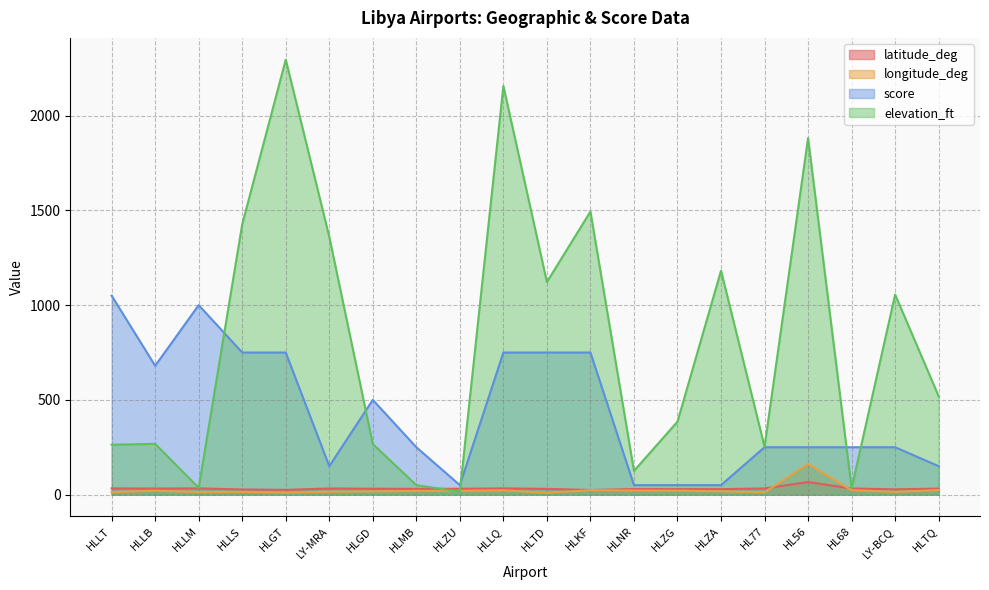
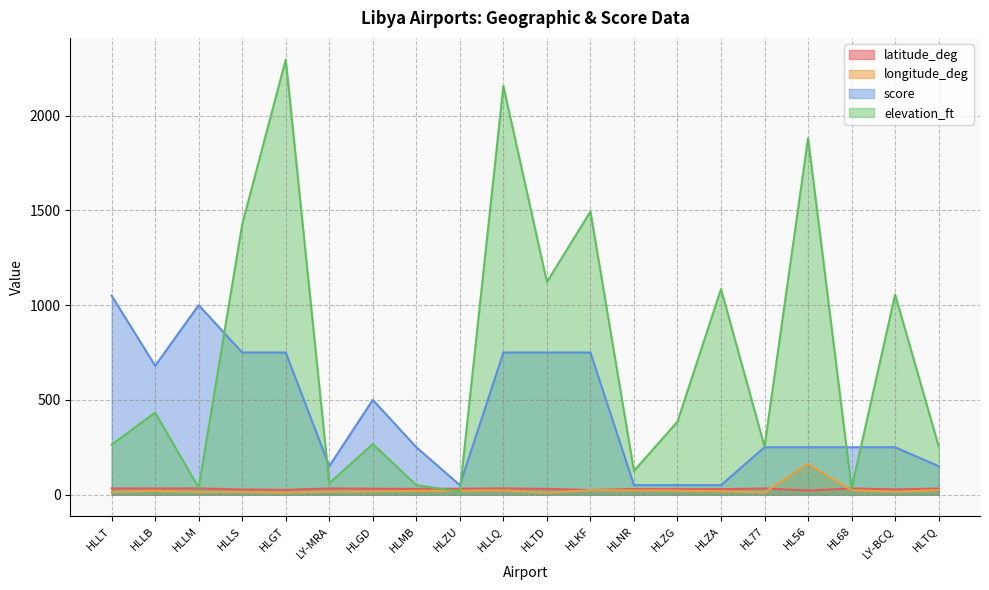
elevation_ft, HLLB: 270 -> 430
elevation_ft, LY-MRA: 1360 -> 60
elevation_ft, HLZA: 1180 -> 1090
latitude_deg, HL56: 70 -> 20
elevation_ft, HLTQ: 520 -> 260
